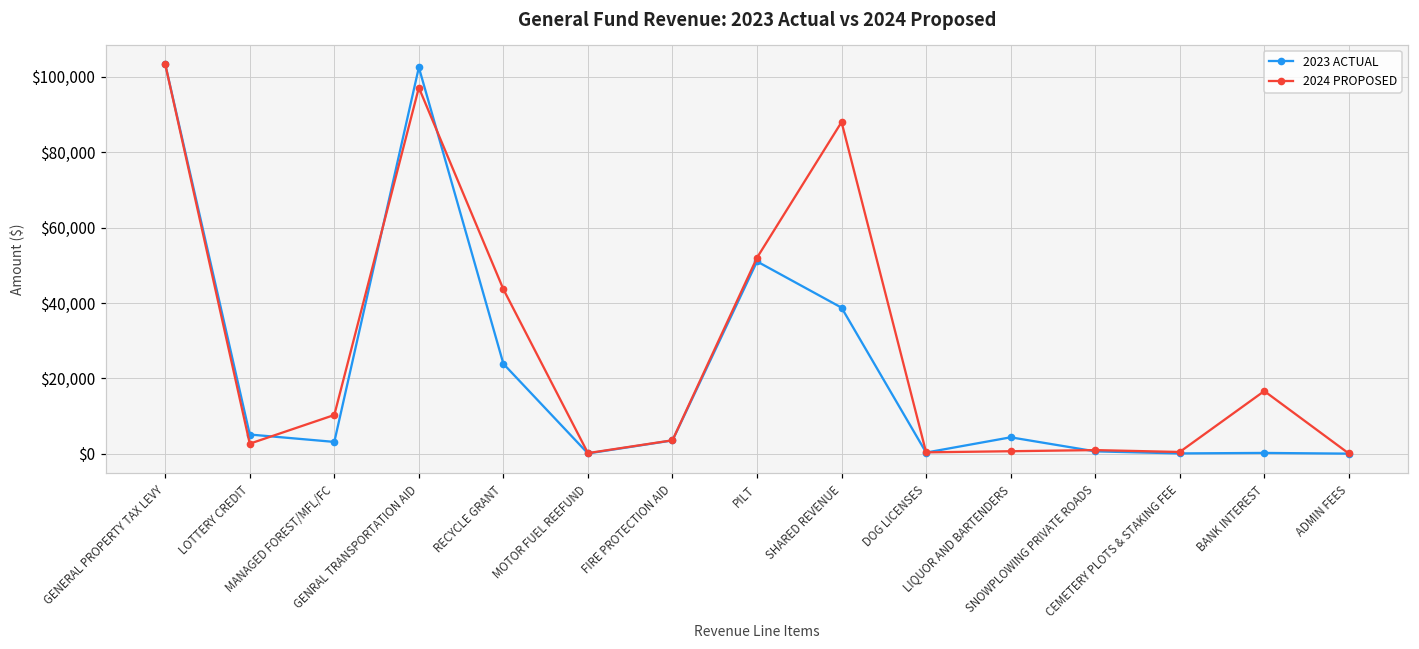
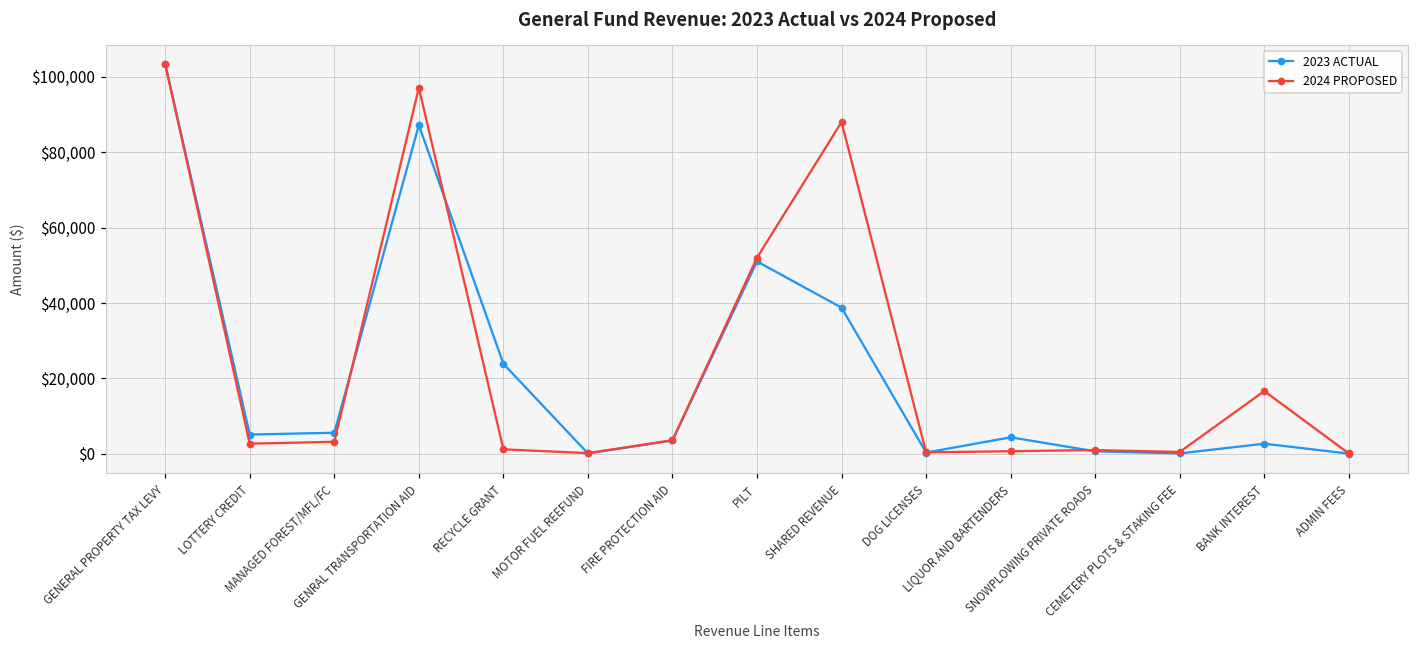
2023 ACTUAL, MANAGED FOREST/MFL/FC: $3,000 -> $6,000
2024 PROPOSED, MANAGED FOREST/MFL/FC: $10,000 -> $3,000
2023 ACTUAL, GENRAL TRANSPORTATION AID: $102,000 -> $87,000
2024 PROPOSED, RECYCLE GRANT: $44,000 -> $1,000
2023 ACTUAL, BANK INTEREST: $0 -> $3,000
